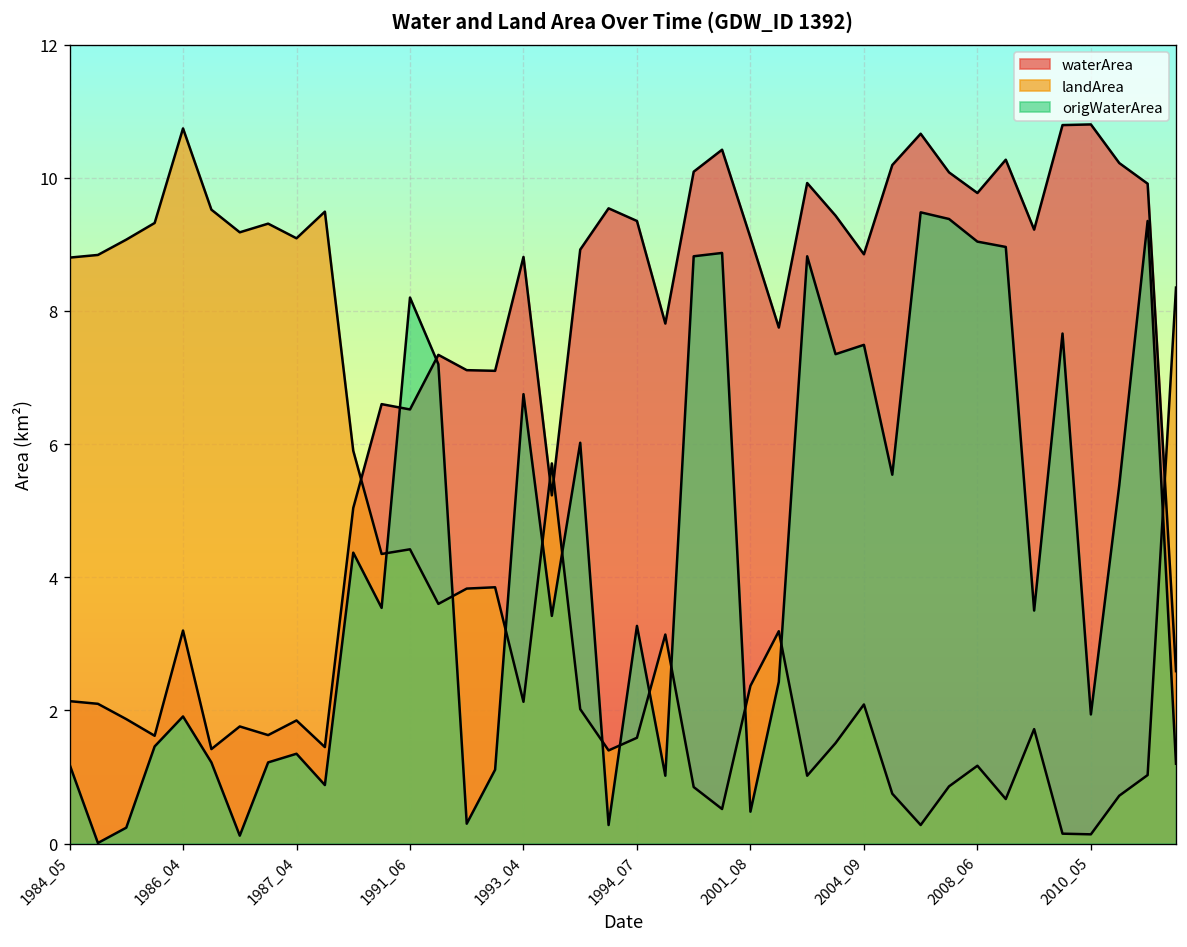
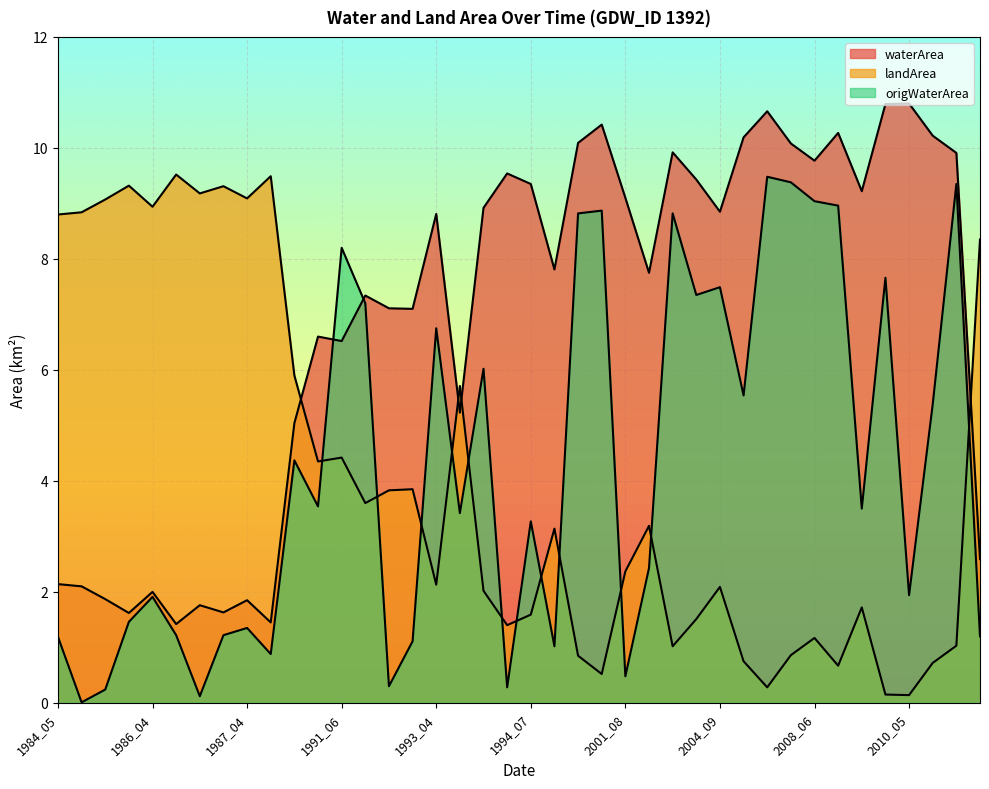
waterArea, 1986_04: 3.2 -> 2.0
landArea, 1986_04: 10.7 -> 8.9
